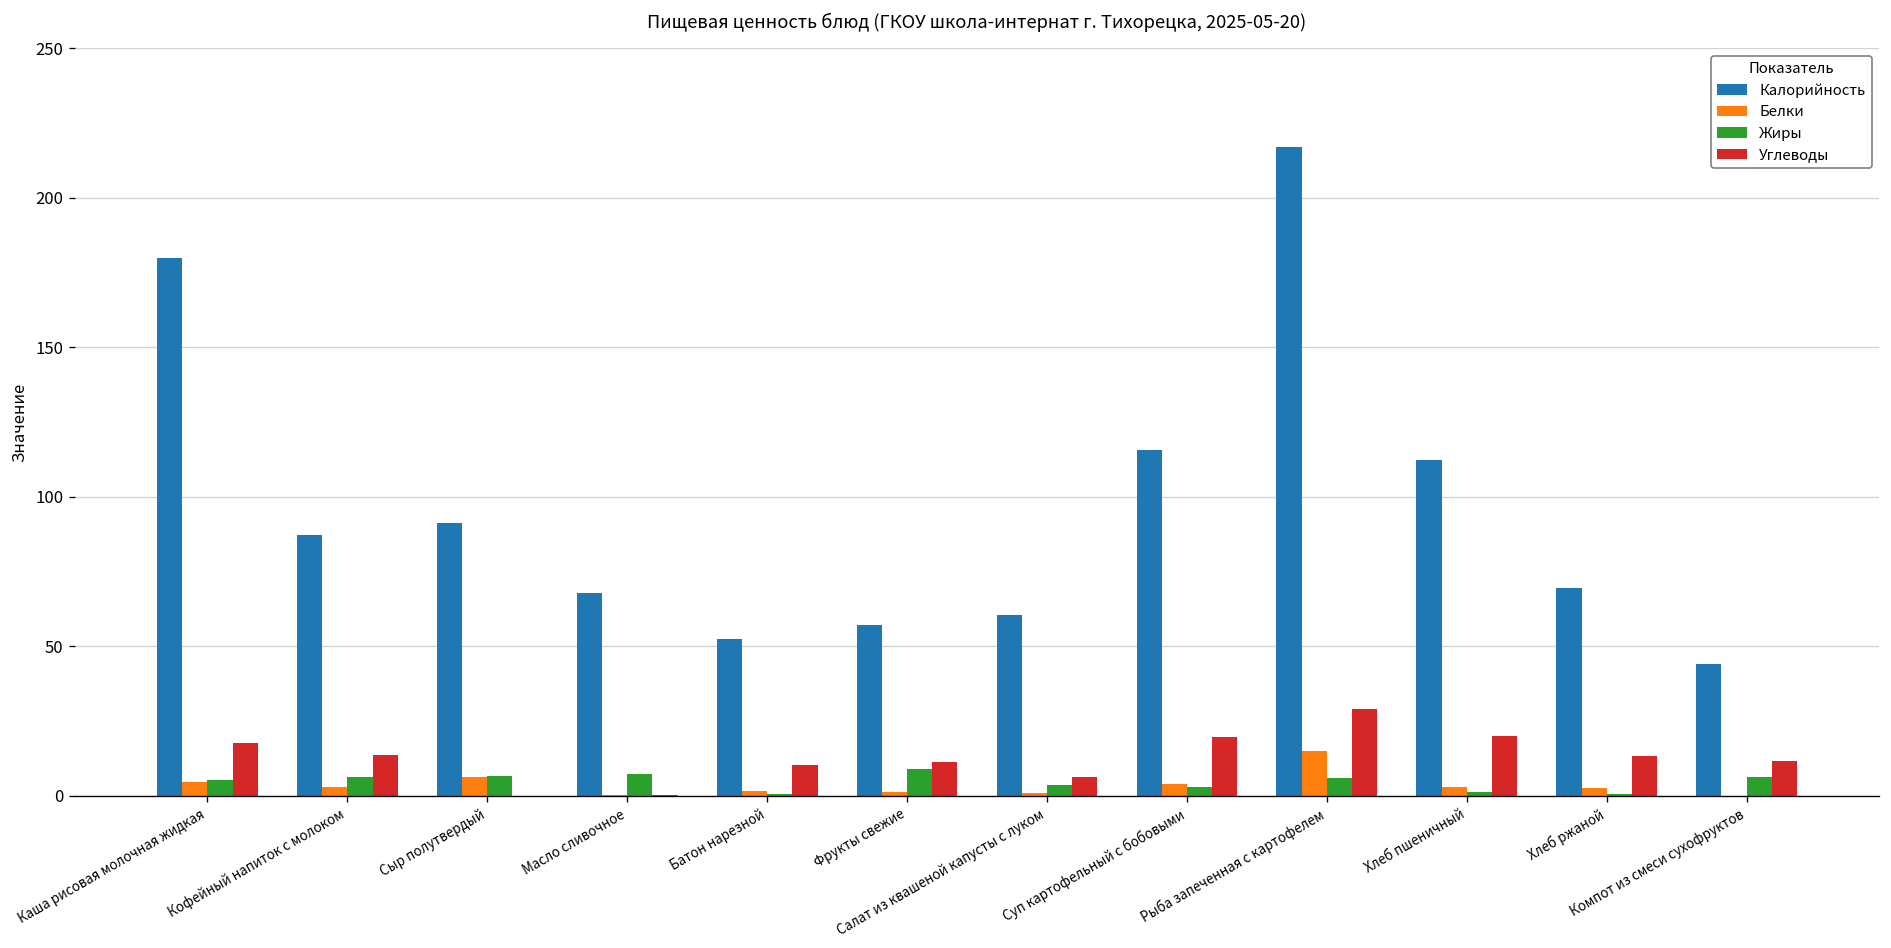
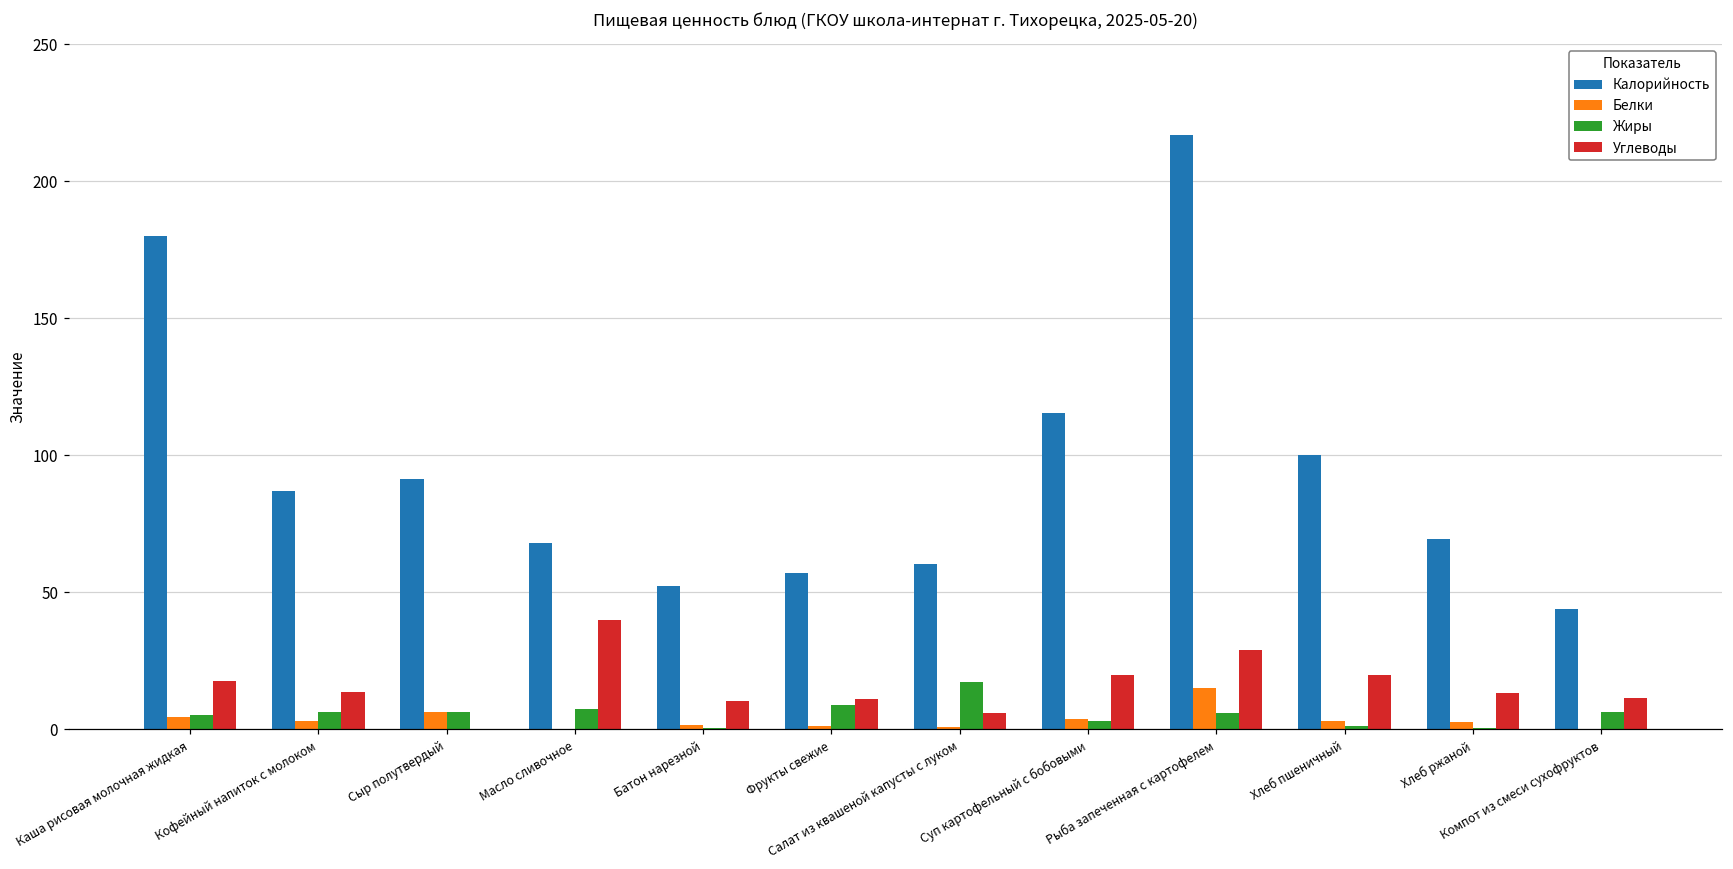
Углеводы, Масло сливочное: 0 -> 40
Жиры, Салат из квашеной капусты с луком: 4 -> 17
Калорийность, Хлеб пшеничный: 112 -> 100
